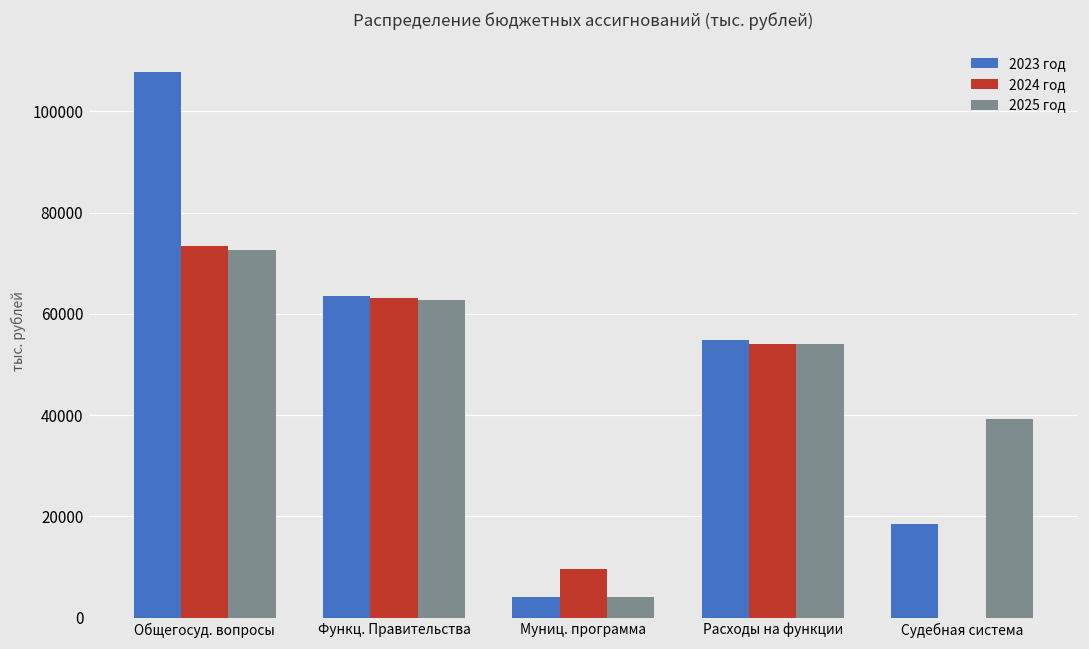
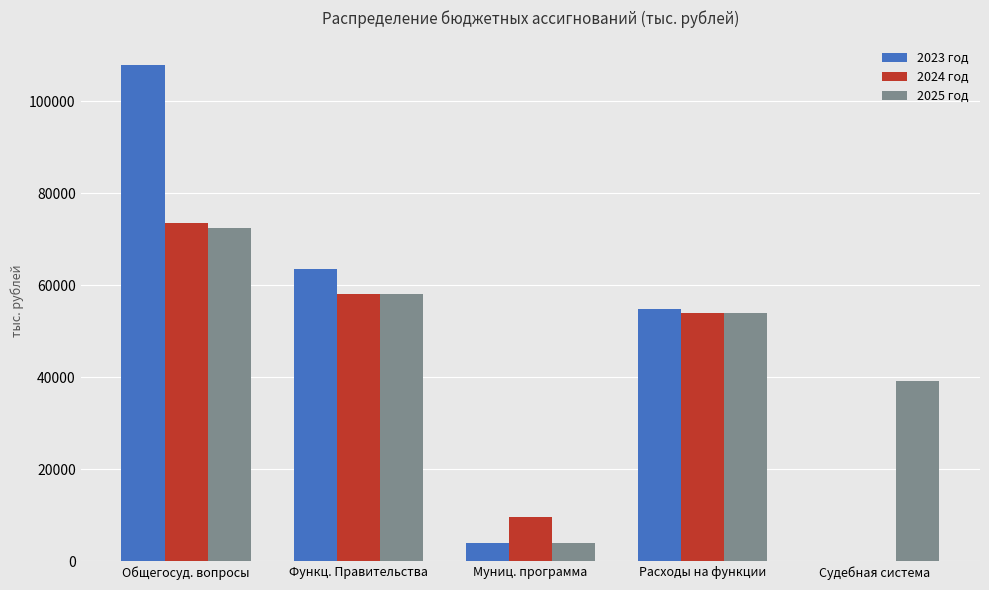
2024 год, Функц. Правительства: 63000 -> 58000
2025 год, Функц. Правительства: 63000 -> 58000
2023 год, Судебная система: 18000 -> 0
